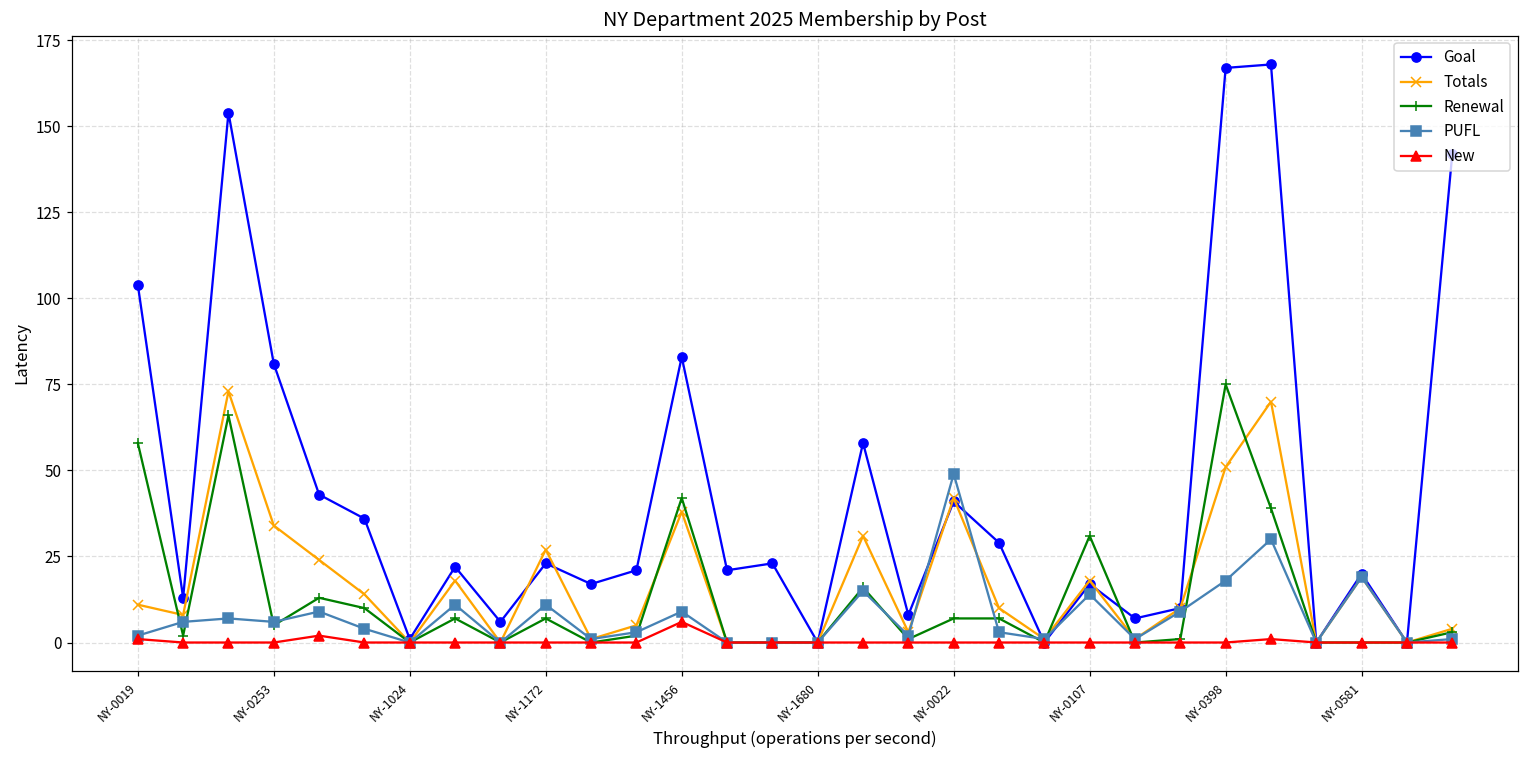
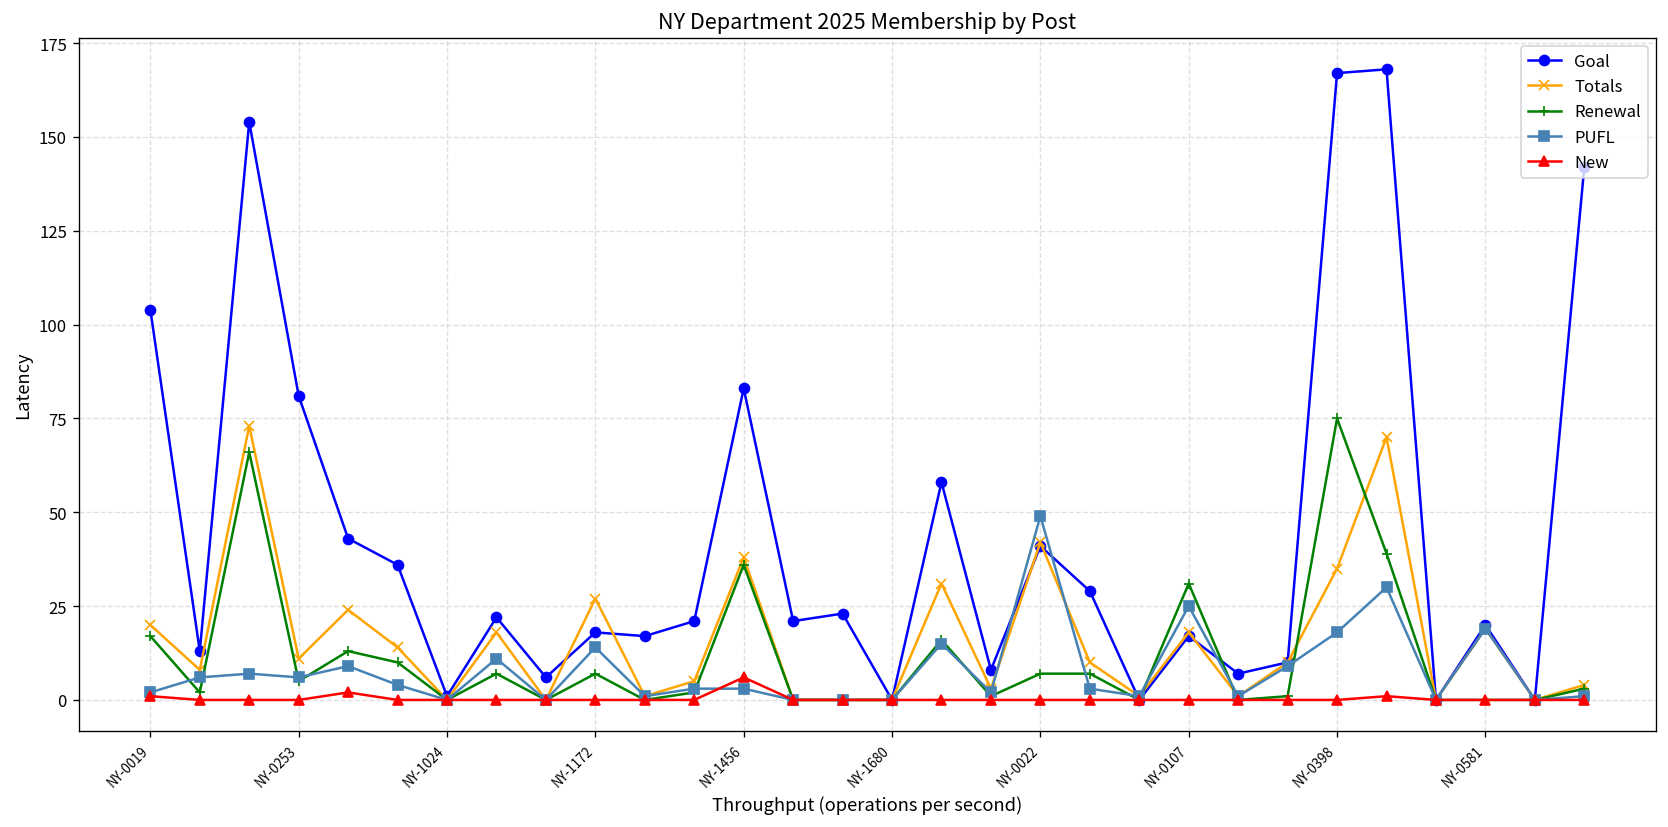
Totals, NY-0019: 11 -> 20
Renewal, NY-0019: 58 -> 17
Totals, NY-0253: 34 -> 11
Goal, NY-1172: 23 -> 18
PUFL, NY-1172: 11 -> 14
Renewal, NY-1456: 42 -> 36
PUFL, NY-1456: 9 -> 3
PUFL, NY-0107: 14 -> 25
Totals, NY-0398: 51 -> 35
